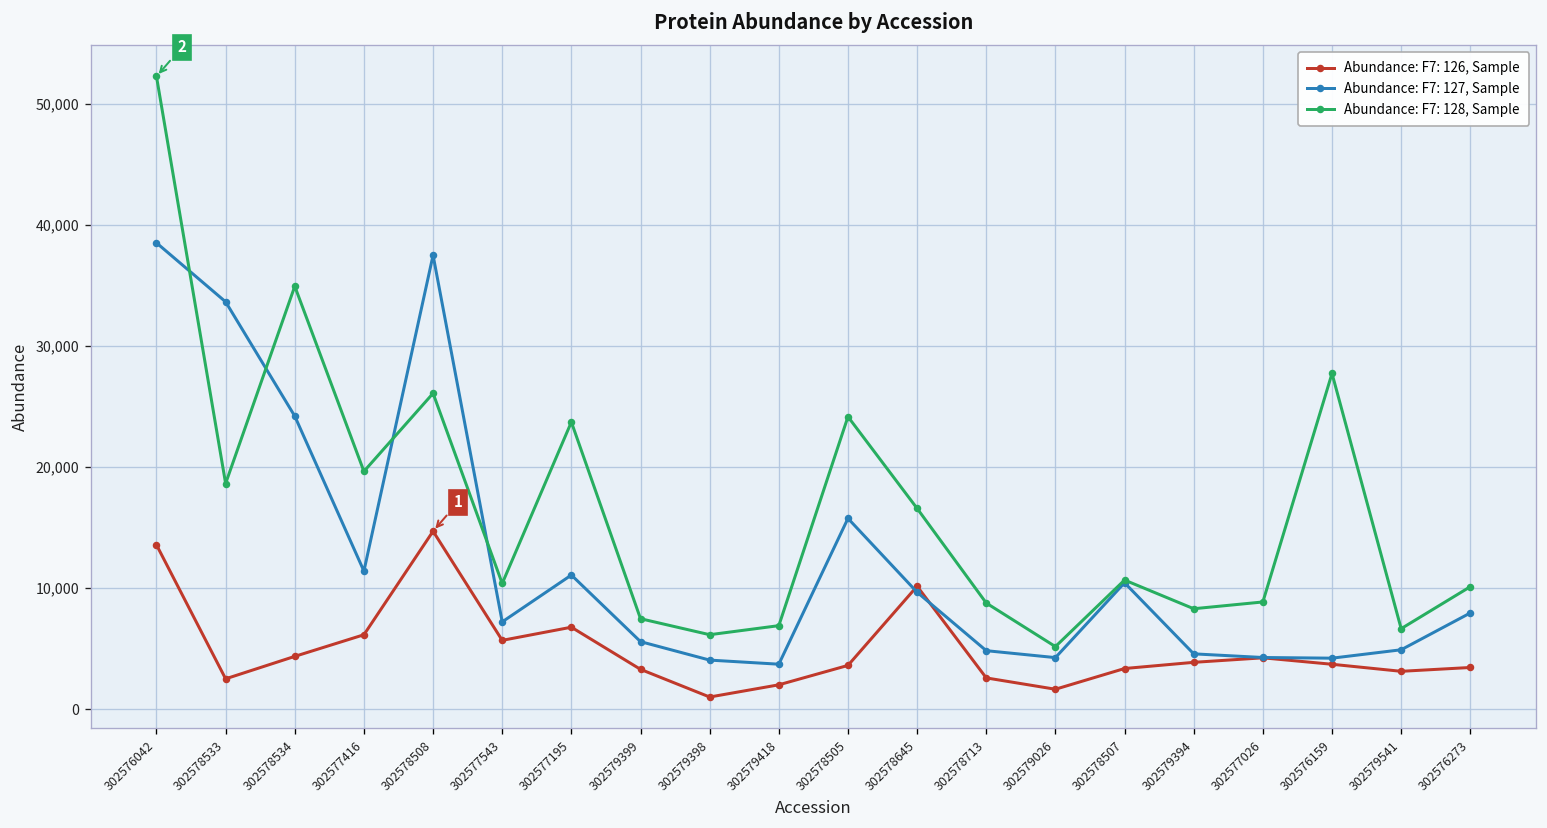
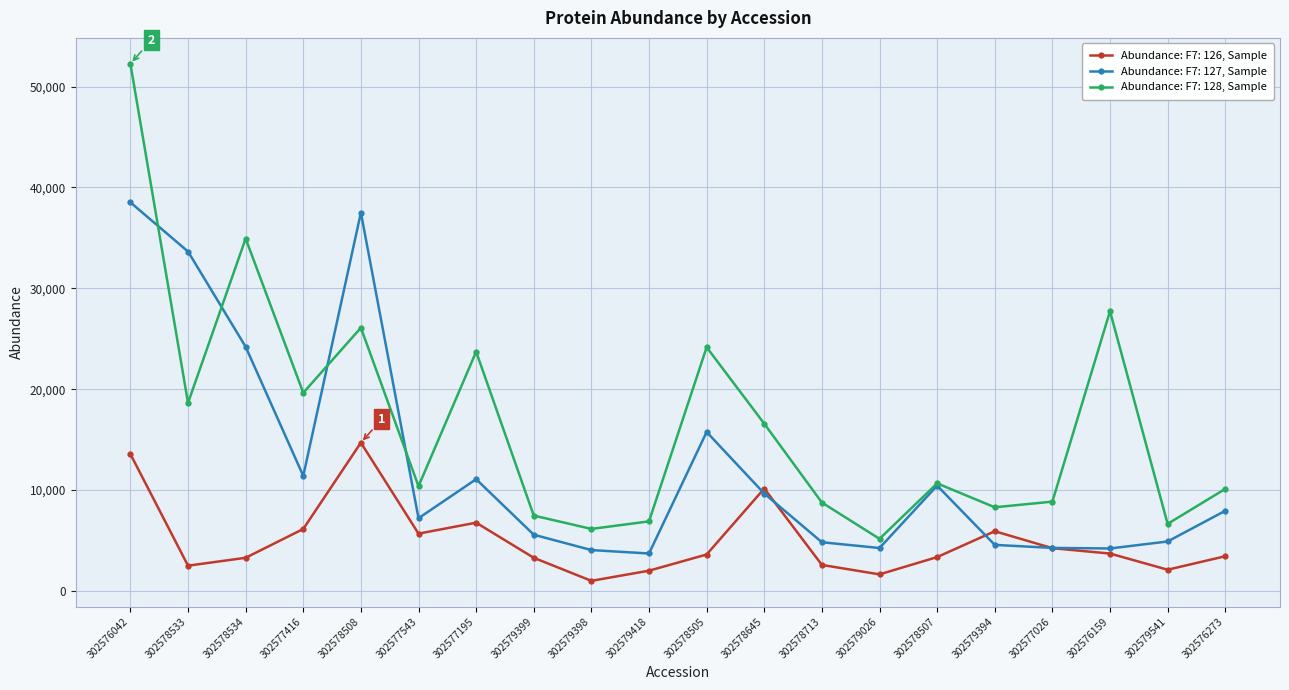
Abundance: F7: 126, Sample, 302578534: 4,400 -> 3,300
Abundance: F7: 126, Sample, 302579394: 3,900 -> 5,900
Abundance: F7: 126, Sample, 302579541: 3,100 -> 2,100
